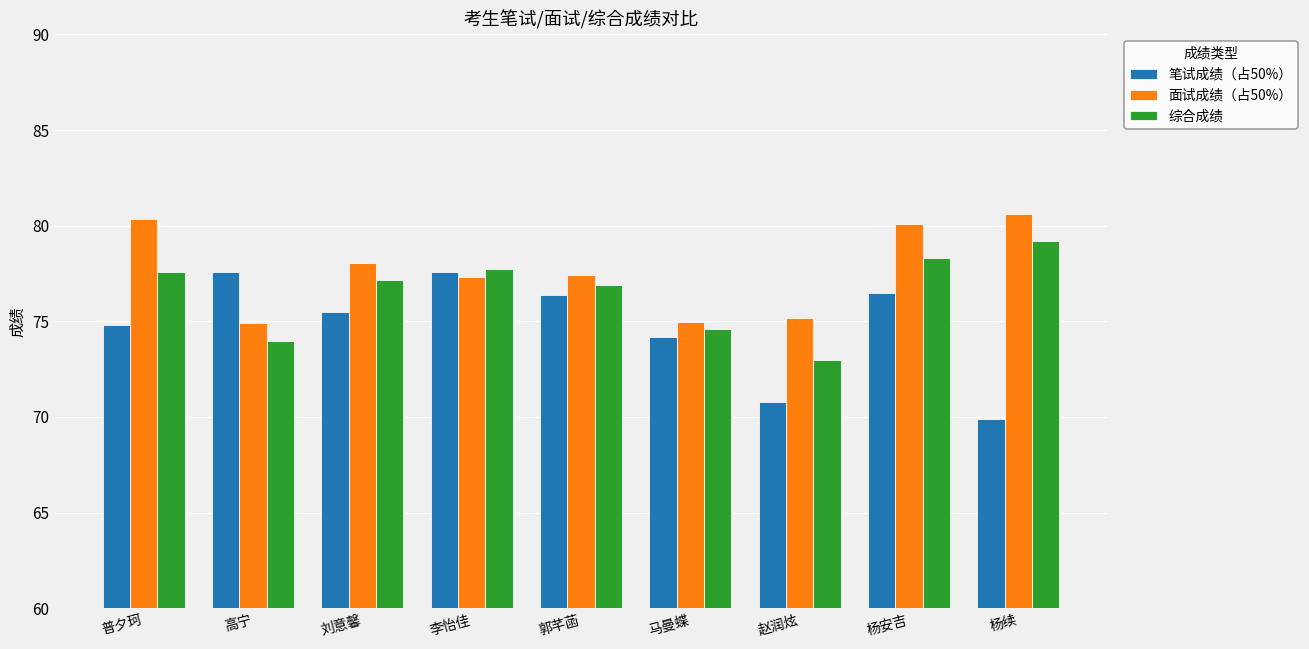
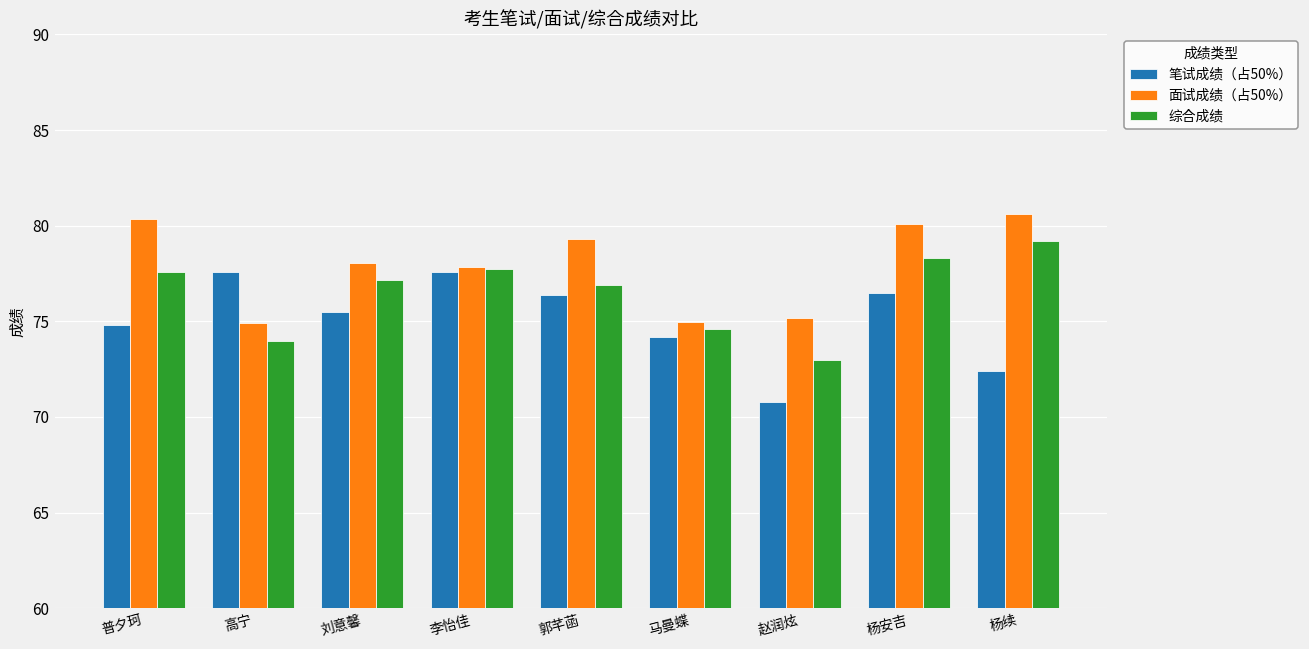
面试成绩（占50%）, 李怡佳: 77.3 -> 77.9
面试成绩（占50%）, 郭芊菡: 77.4 -> 79.3
笔试成绩（占50%）, 杨续: 69.9 -> 72.4
